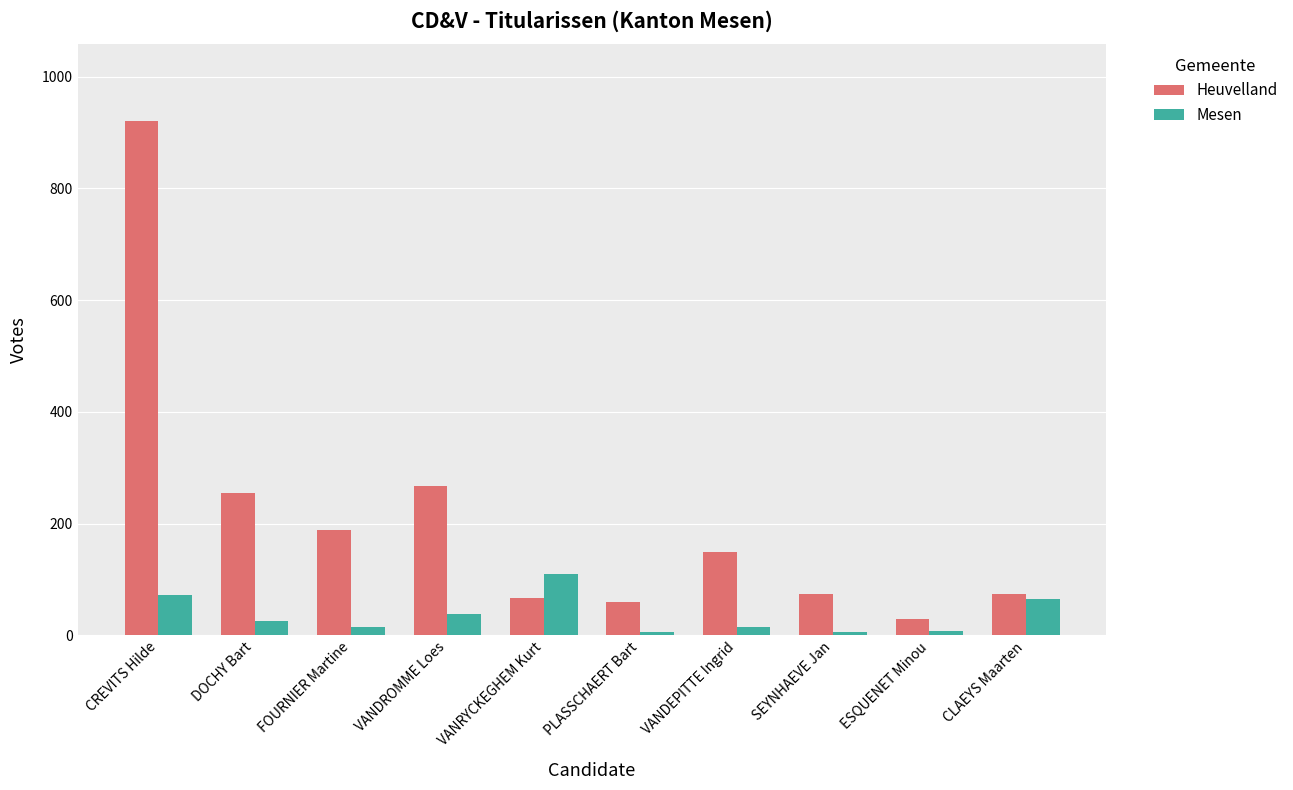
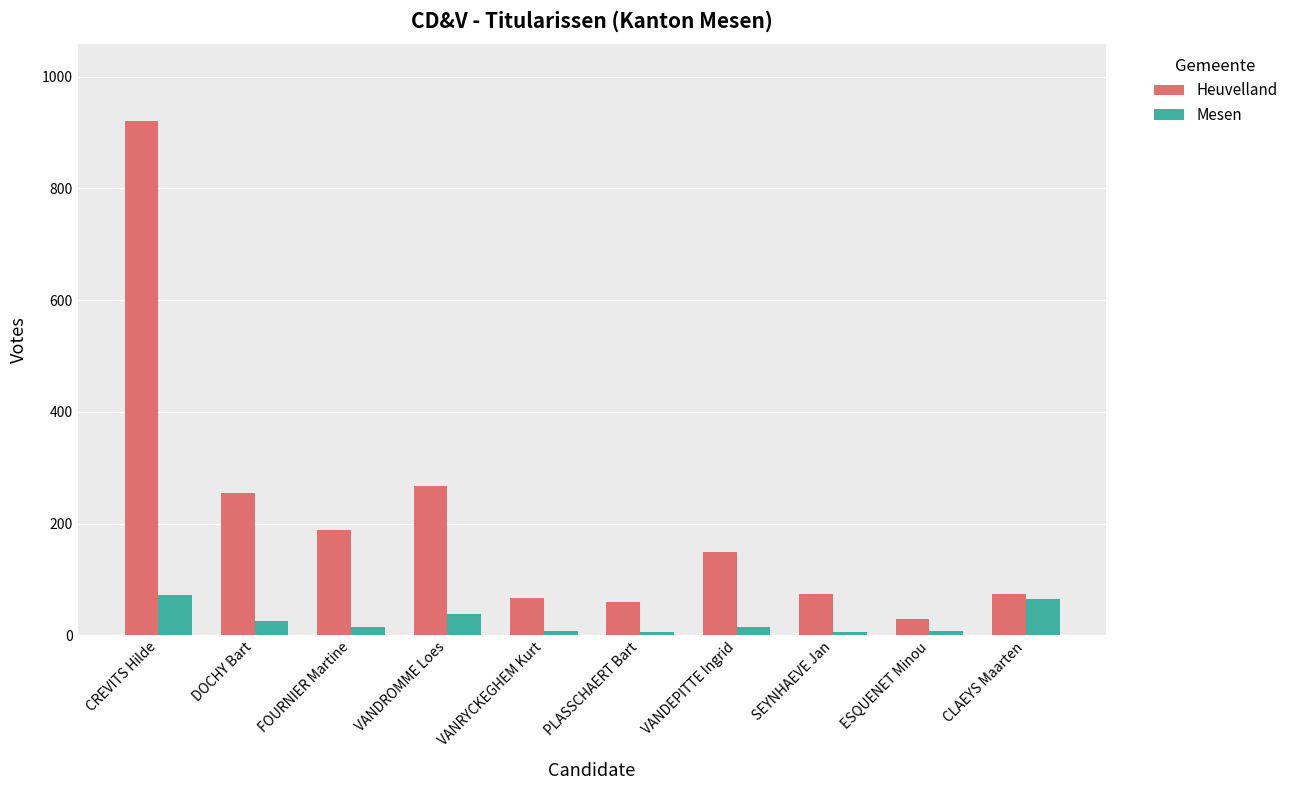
Mesen, VANRYCKEGHEM Kurt: 110 -> 10
